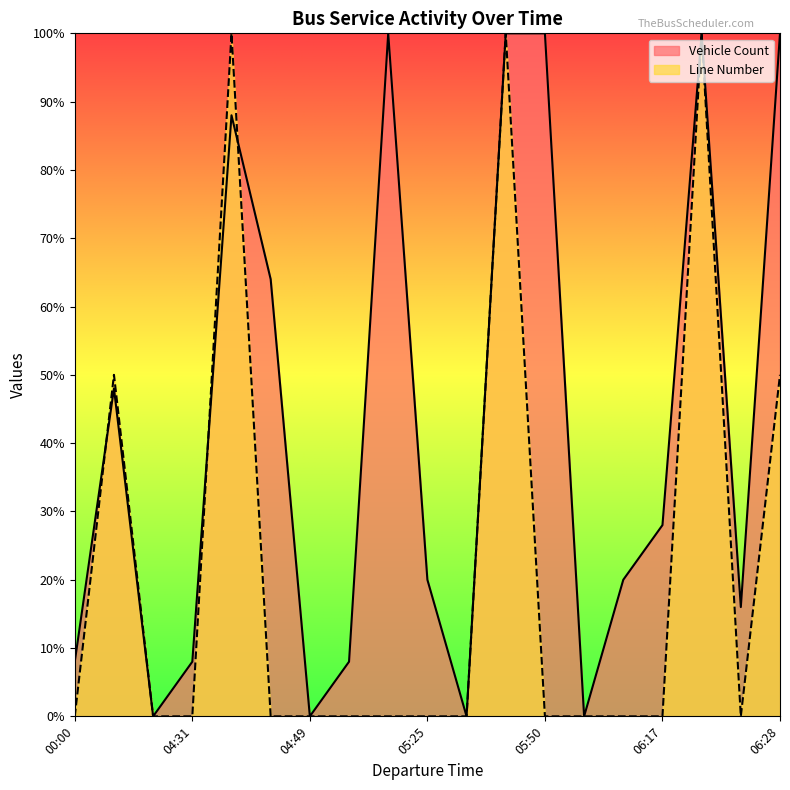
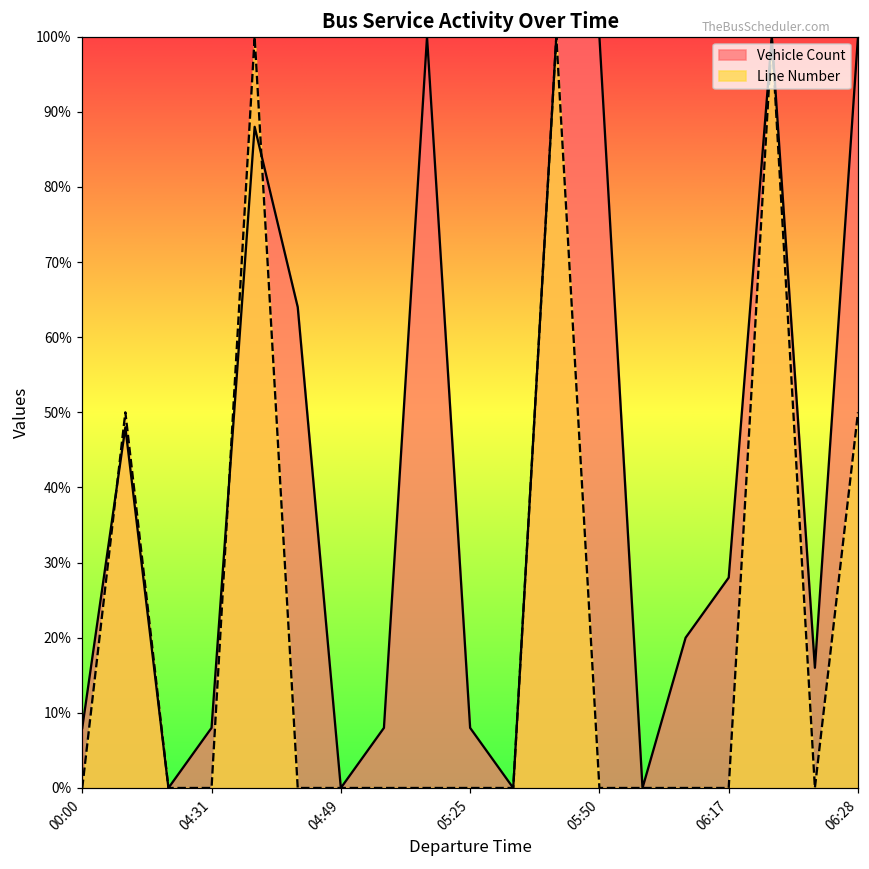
Vehicle Count, 05:25: 20% -> 8%
